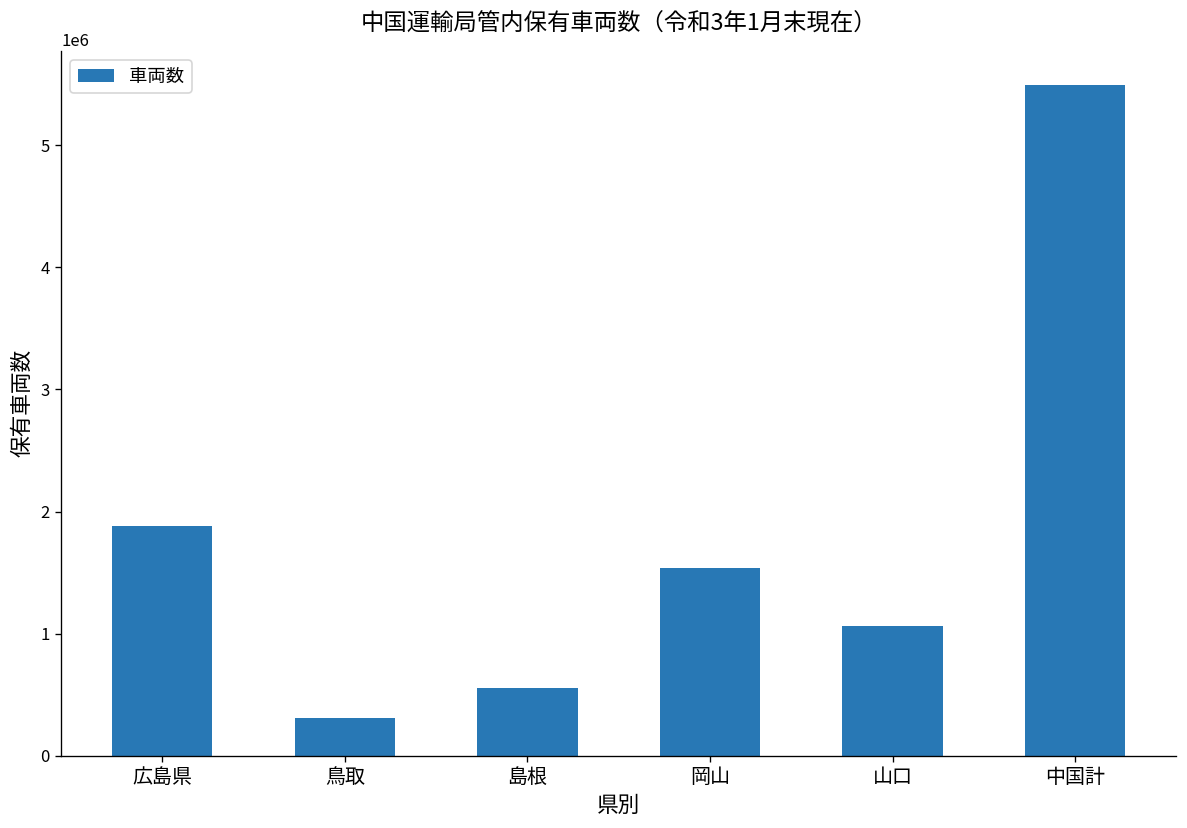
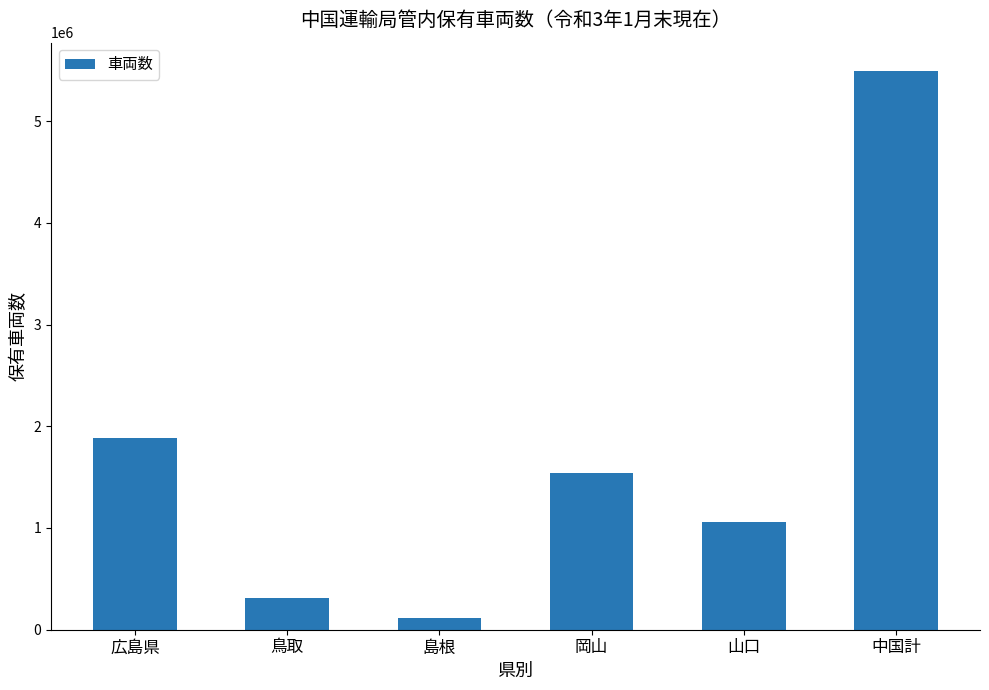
島根: 550000 -> 120000
